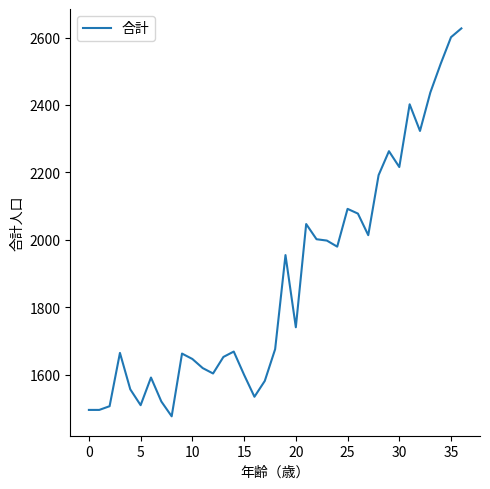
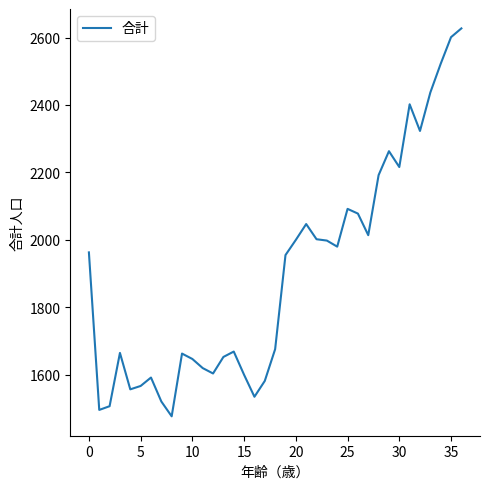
0: 1500 -> 1960
5: 1510 -> 1570
20: 1740 -> 2000
